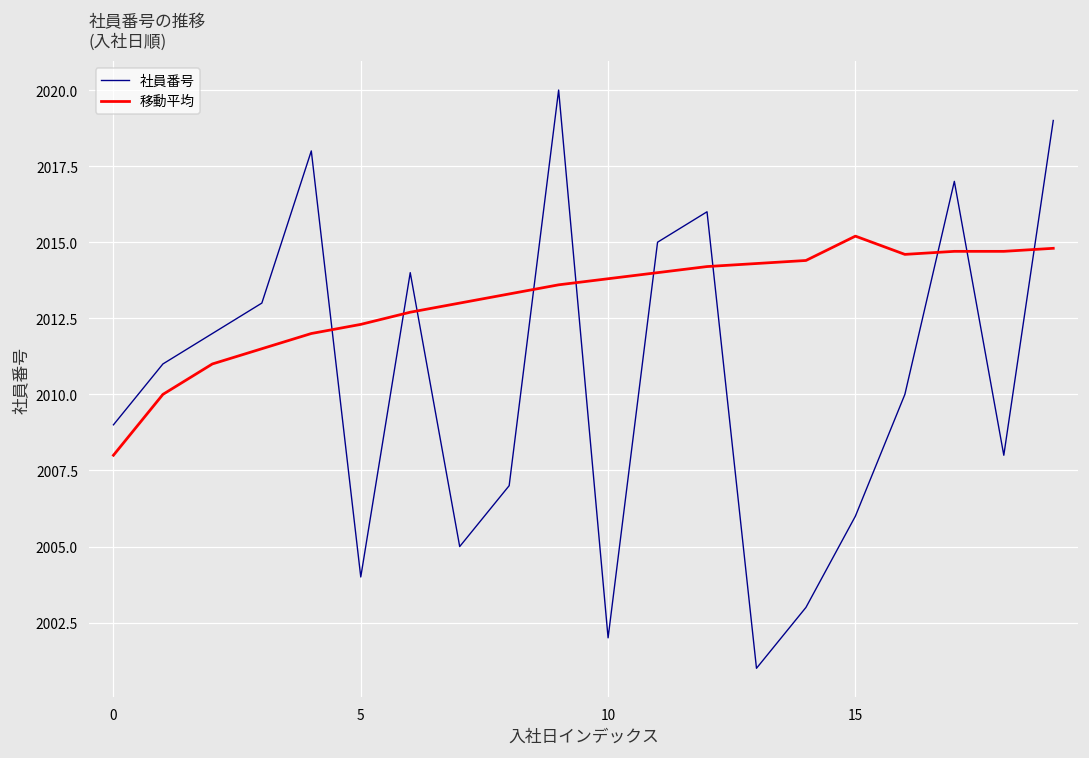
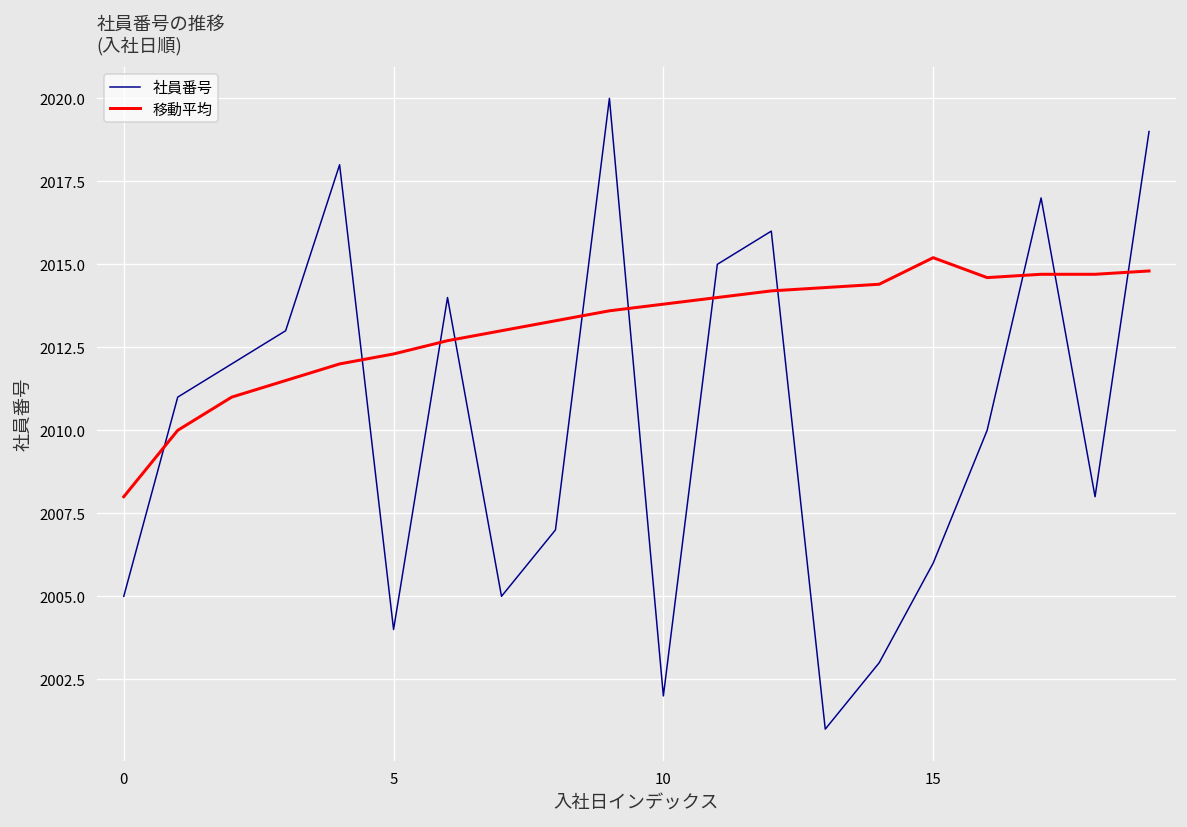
社員番号, 0: 2009 -> 2005
